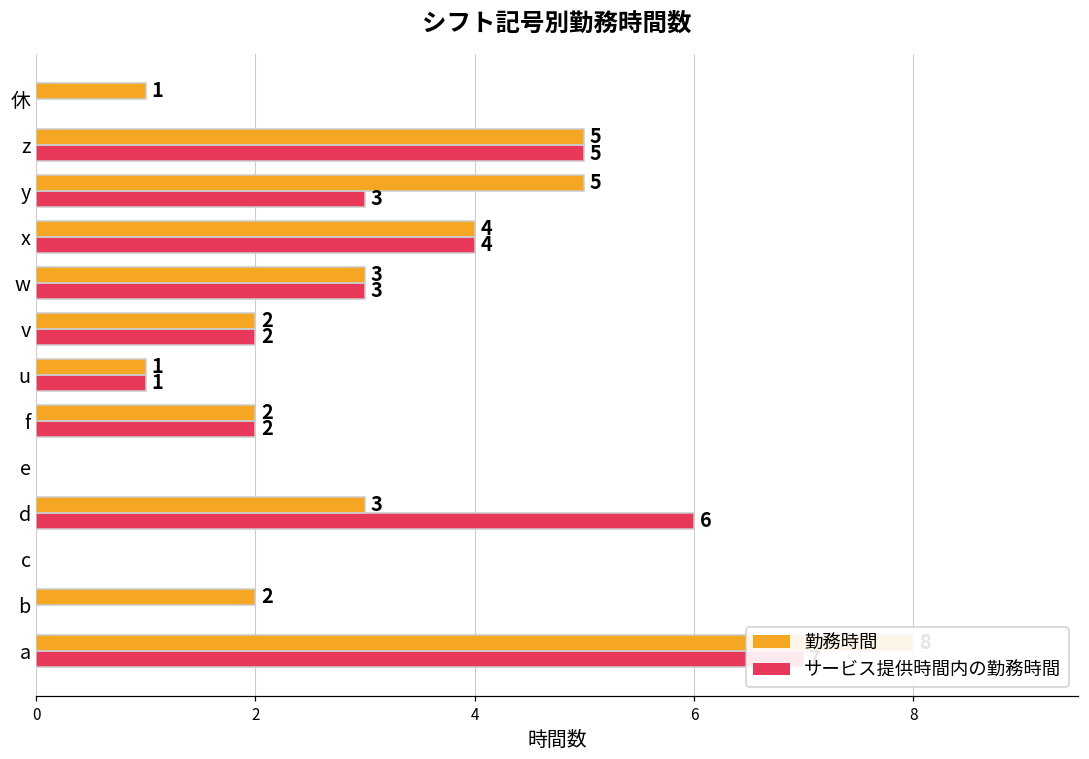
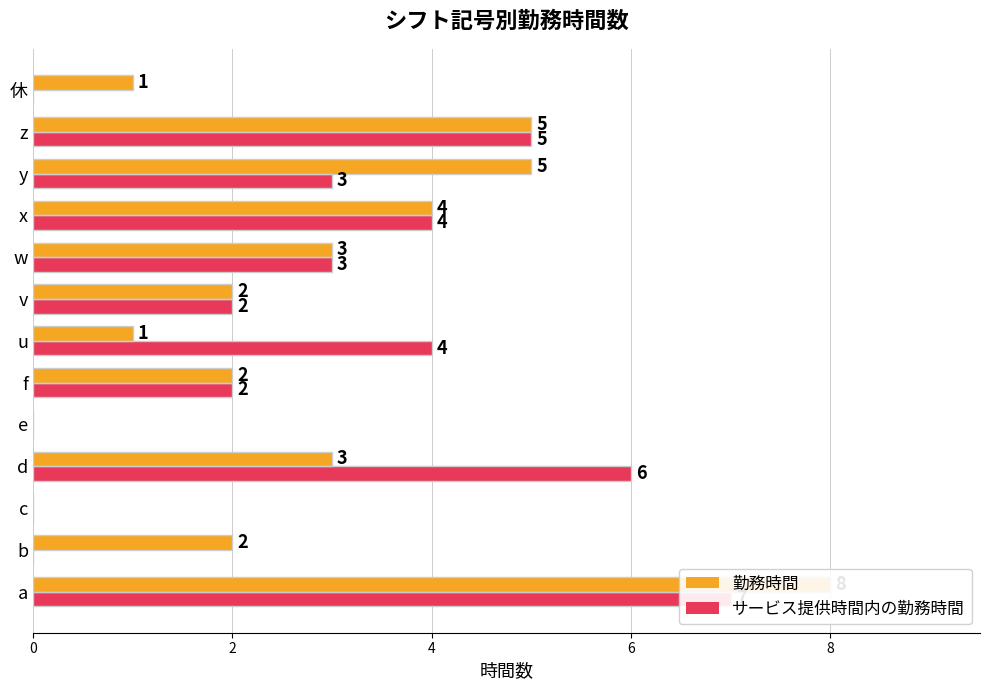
サービス提供時間内の勤務時間, u: 1 -> 4
